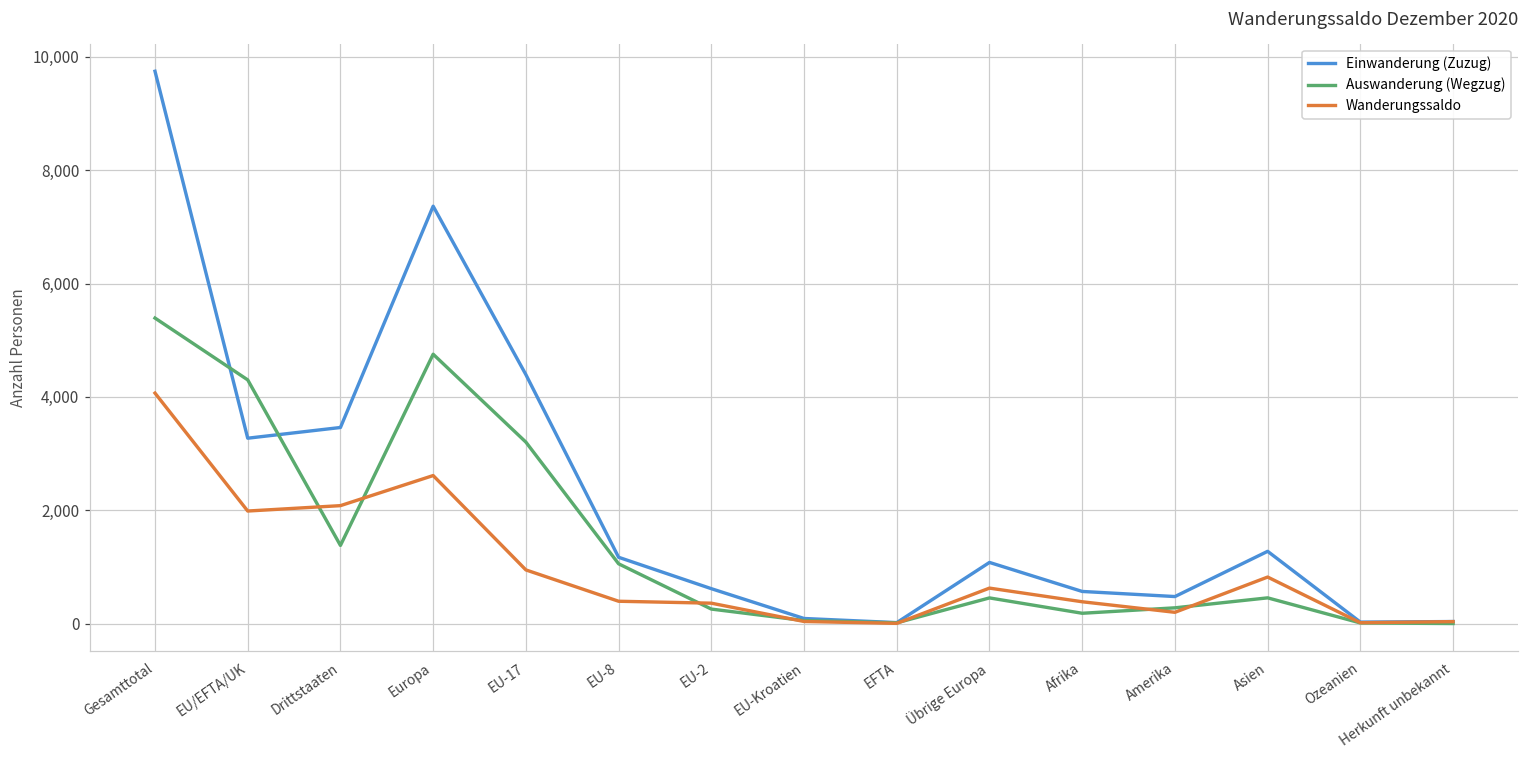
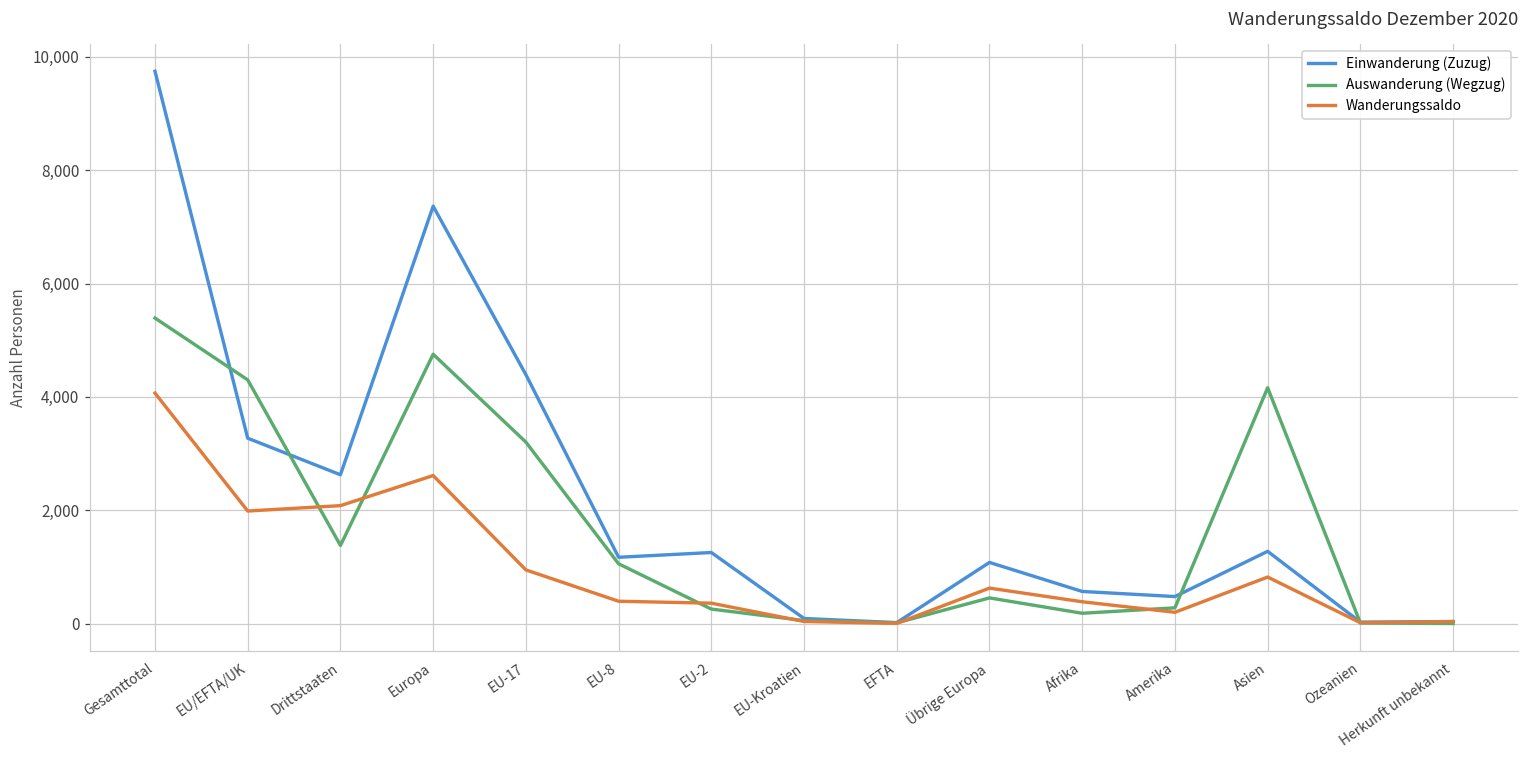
Einwanderung (Zuzug), Drittstaaten: 3,500 -> 2,600
Einwanderung (Zuzug), EU-2: 600 -> 1,300
Auswanderung (Wegzug), Asien: 500 -> 4,200
